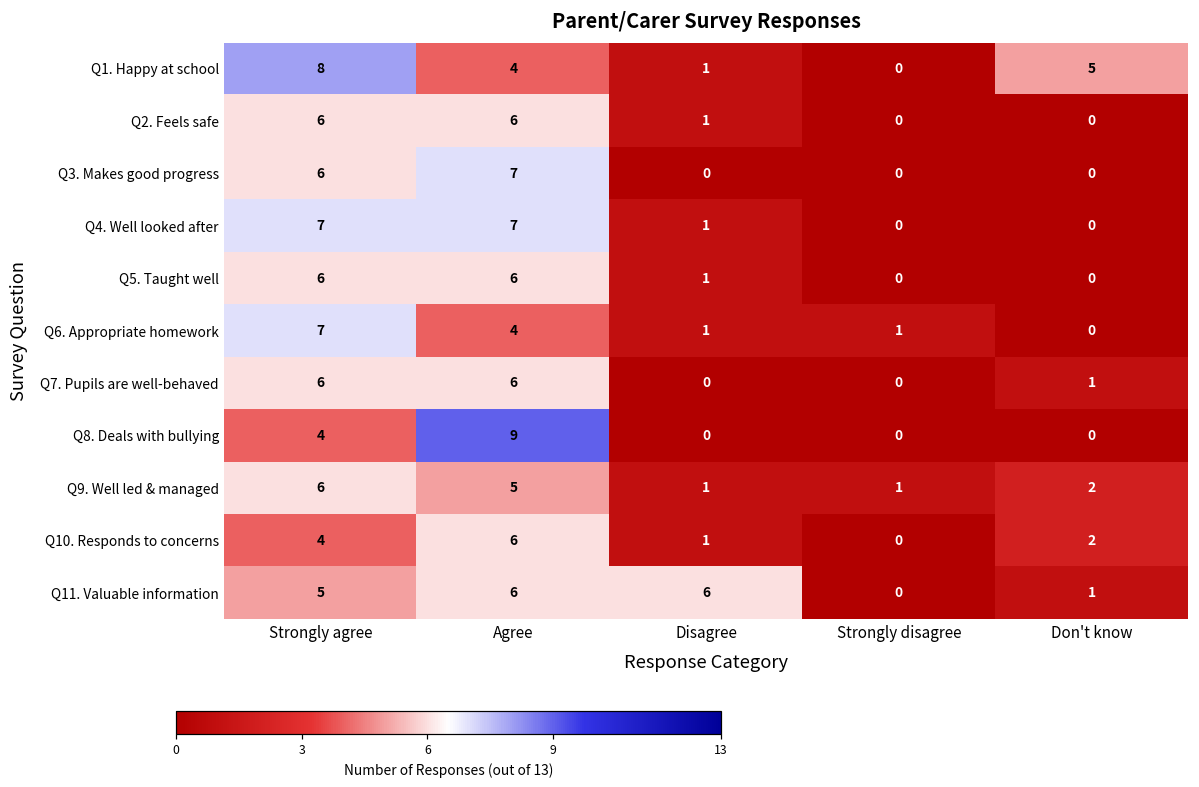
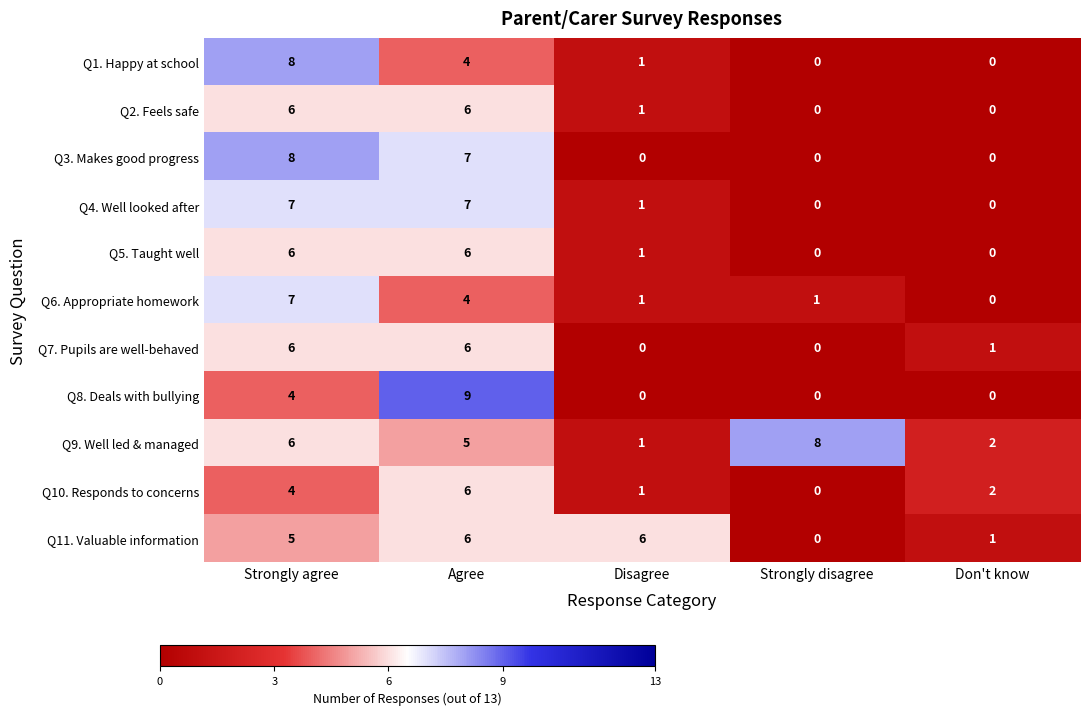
Q1. Happy at school, Don't know: 5 -> 0
Q3. Makes good progress, Strongly agree: 6 -> 8
Q9. Well led & managed, Strongly disagree: 1 -> 8
